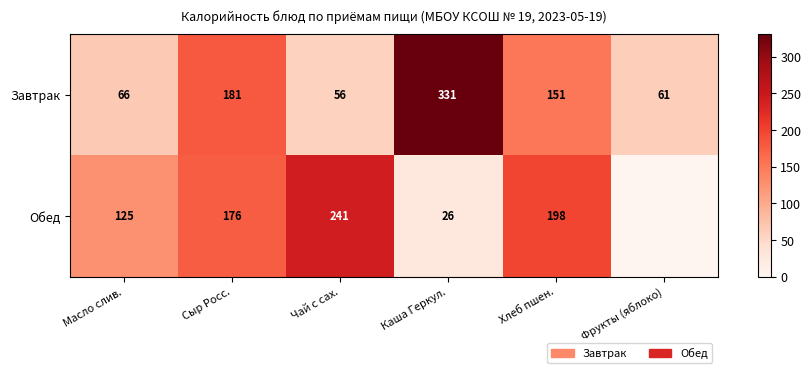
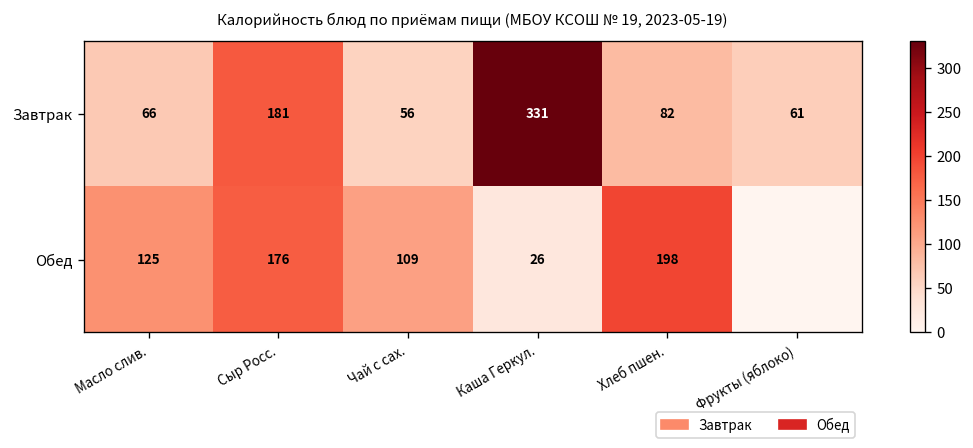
Завтрак, Хлеб пшен.: 151 -> 82
Обед, Чай с сах.: 241 -> 109
